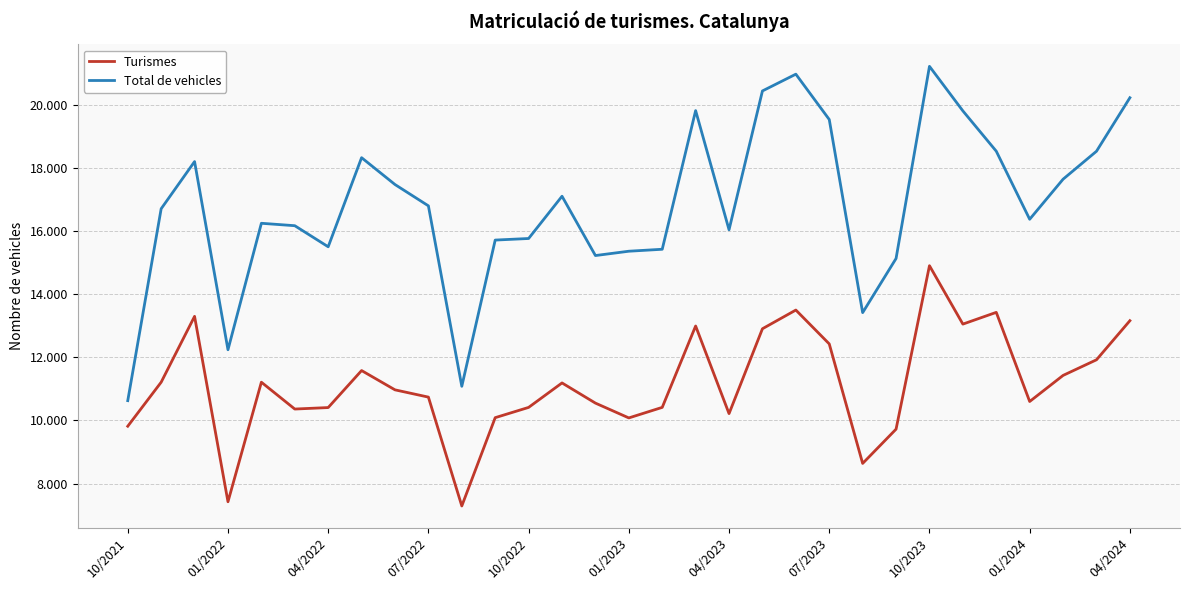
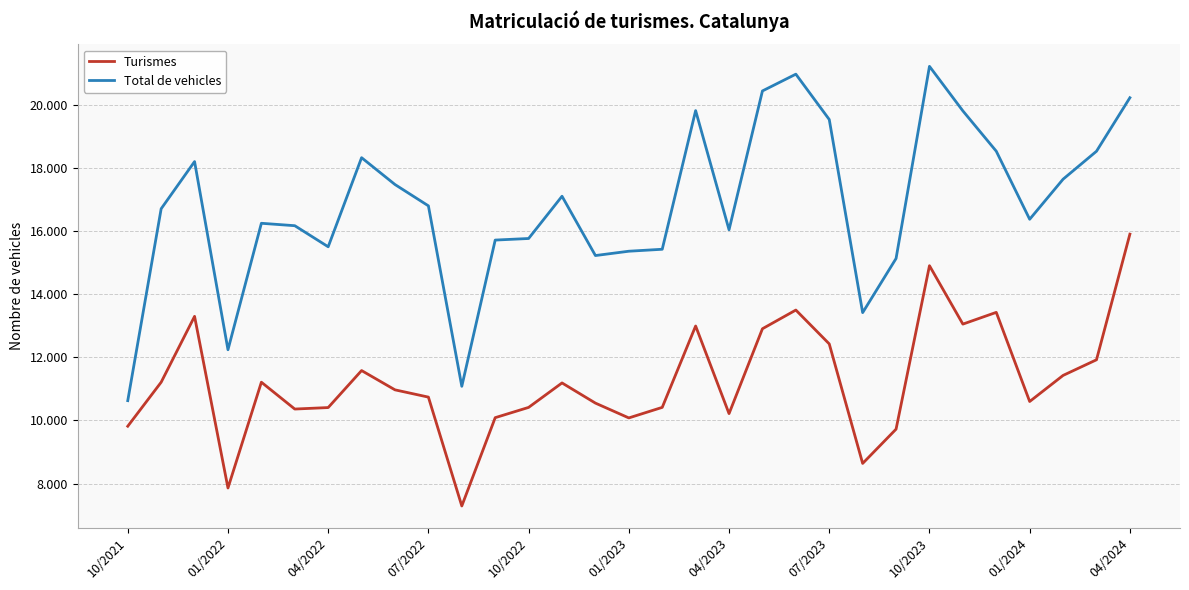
Turismes, 01/2022: 7.4 -> 7.9
Turismes, 04/2024: 13.2 -> 15.9
